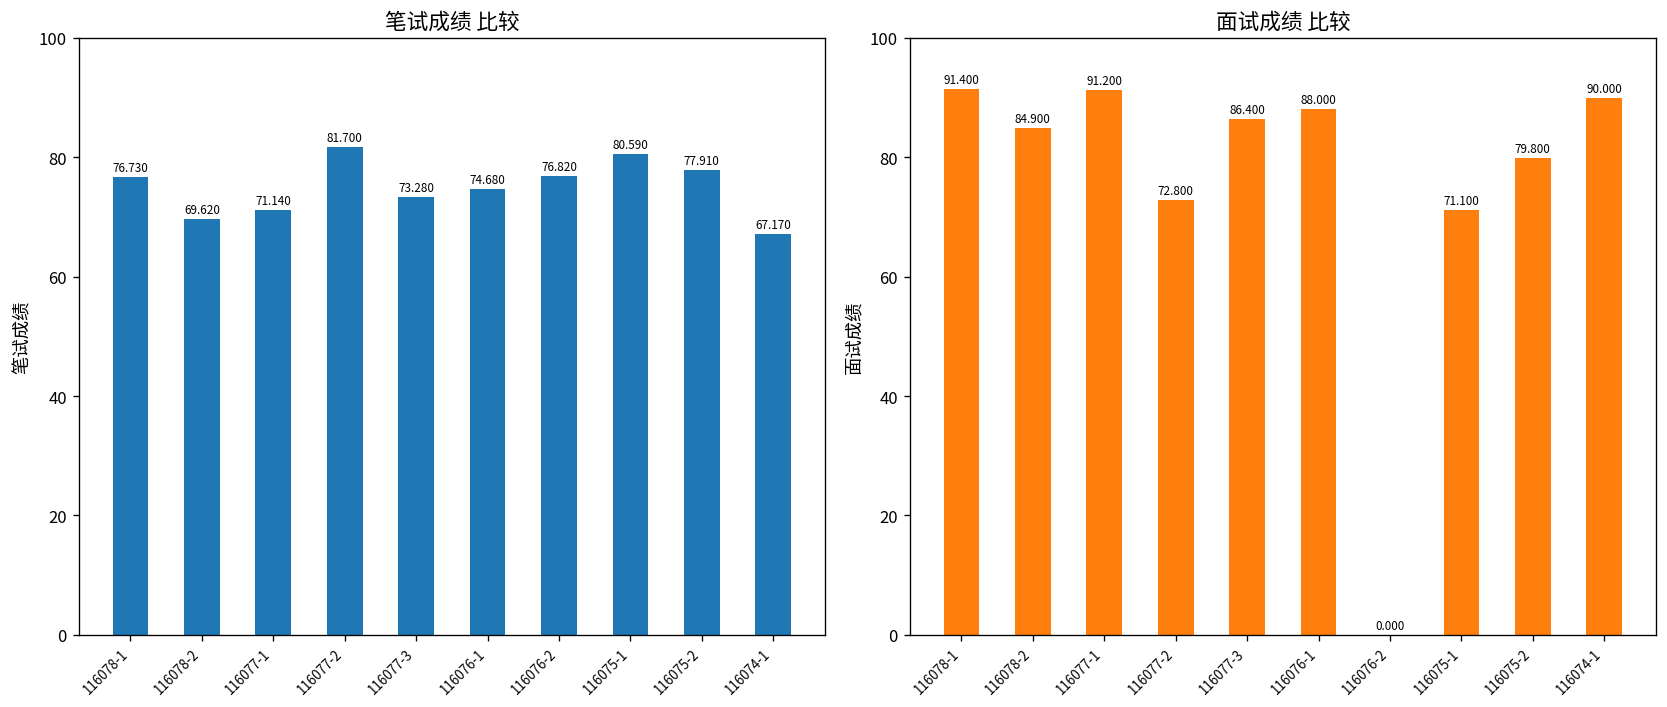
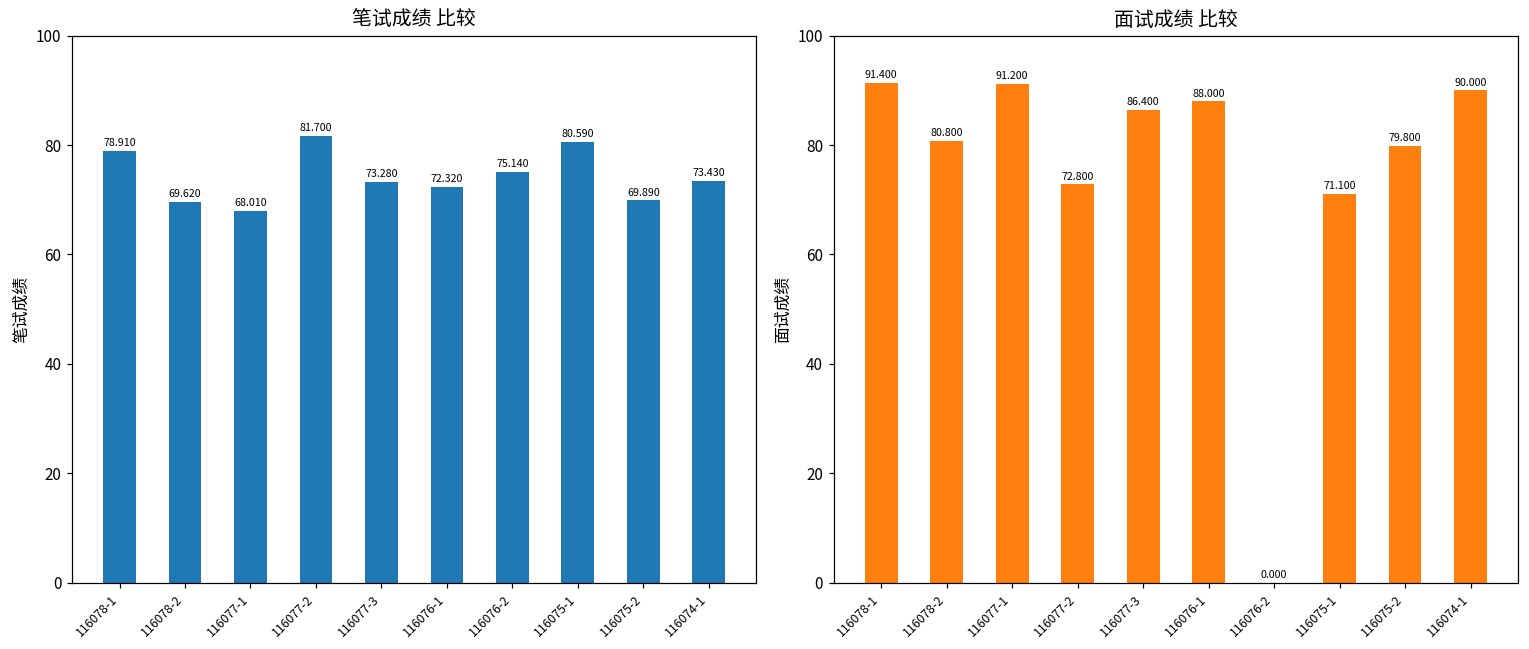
笔试成绩 比较, 116078-1: 76.730 -> 78.910
笔试成绩 比较, 116077-1: 71.140 -> 68.010
笔试成绩 比较, 116076-1: 74.680 -> 72.320
笔试成绩 比较, 116076-2: 76.820 -> 75.140
笔试成绩 比较, 116075-2: 77.910 -> 69.890
笔试成绩 比较, 116074-1: 67.170 -> 73.430
面试成绩 比较, 116078-2: 84.900 -> 80.800
